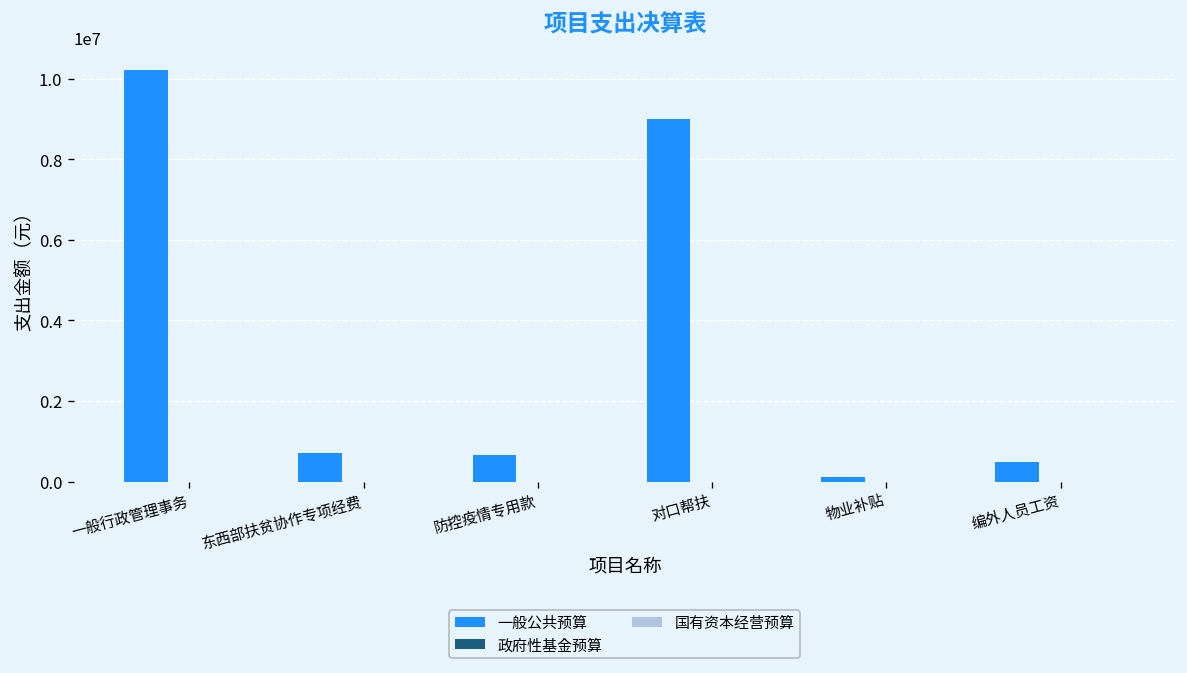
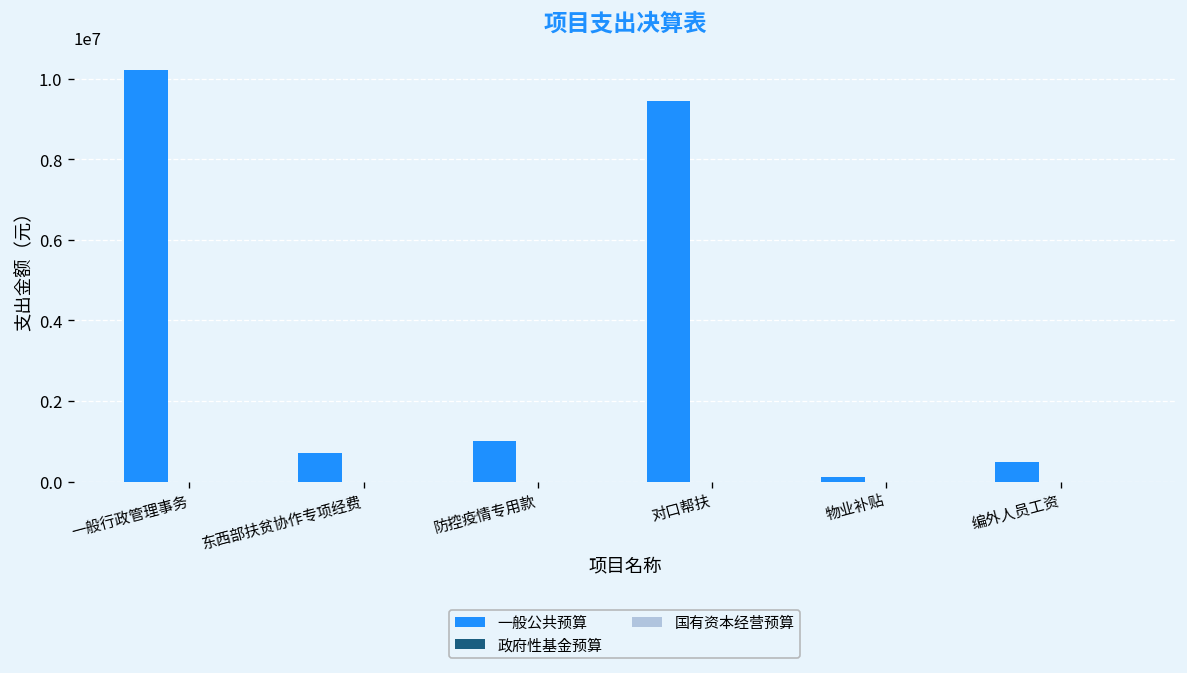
一般公共预算, 防控疫情专用款: 700000 -> 1000000
一般公共预算, 对口帮扶: 9000000 -> 9400000
